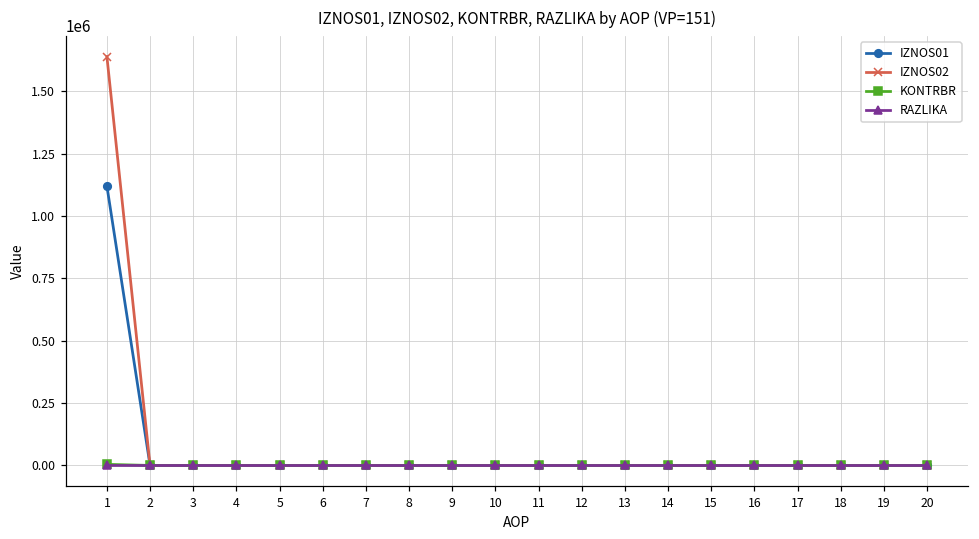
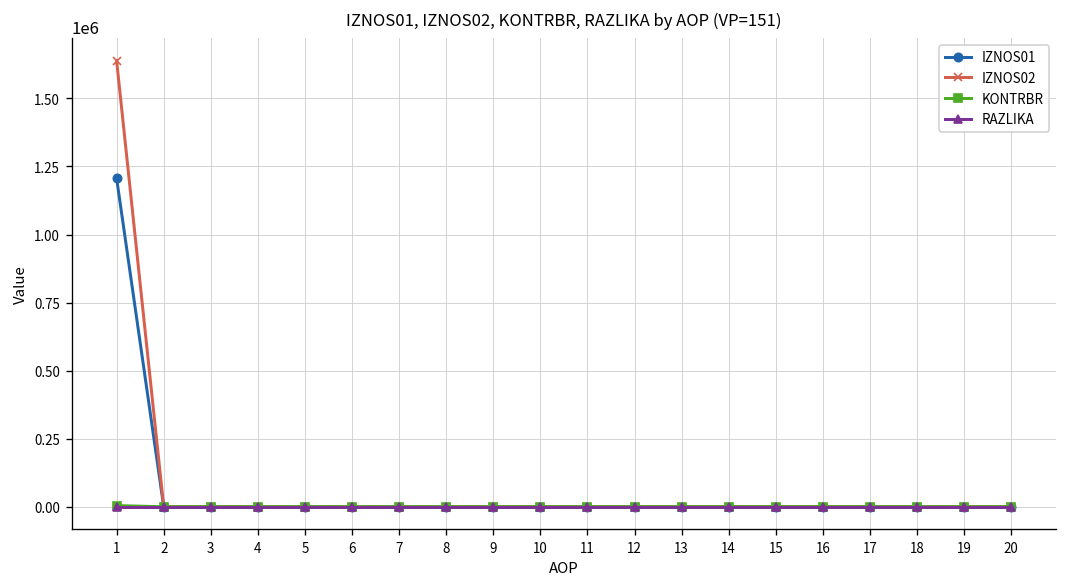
IZNOS01, 1: 1120000 -> 1210000
